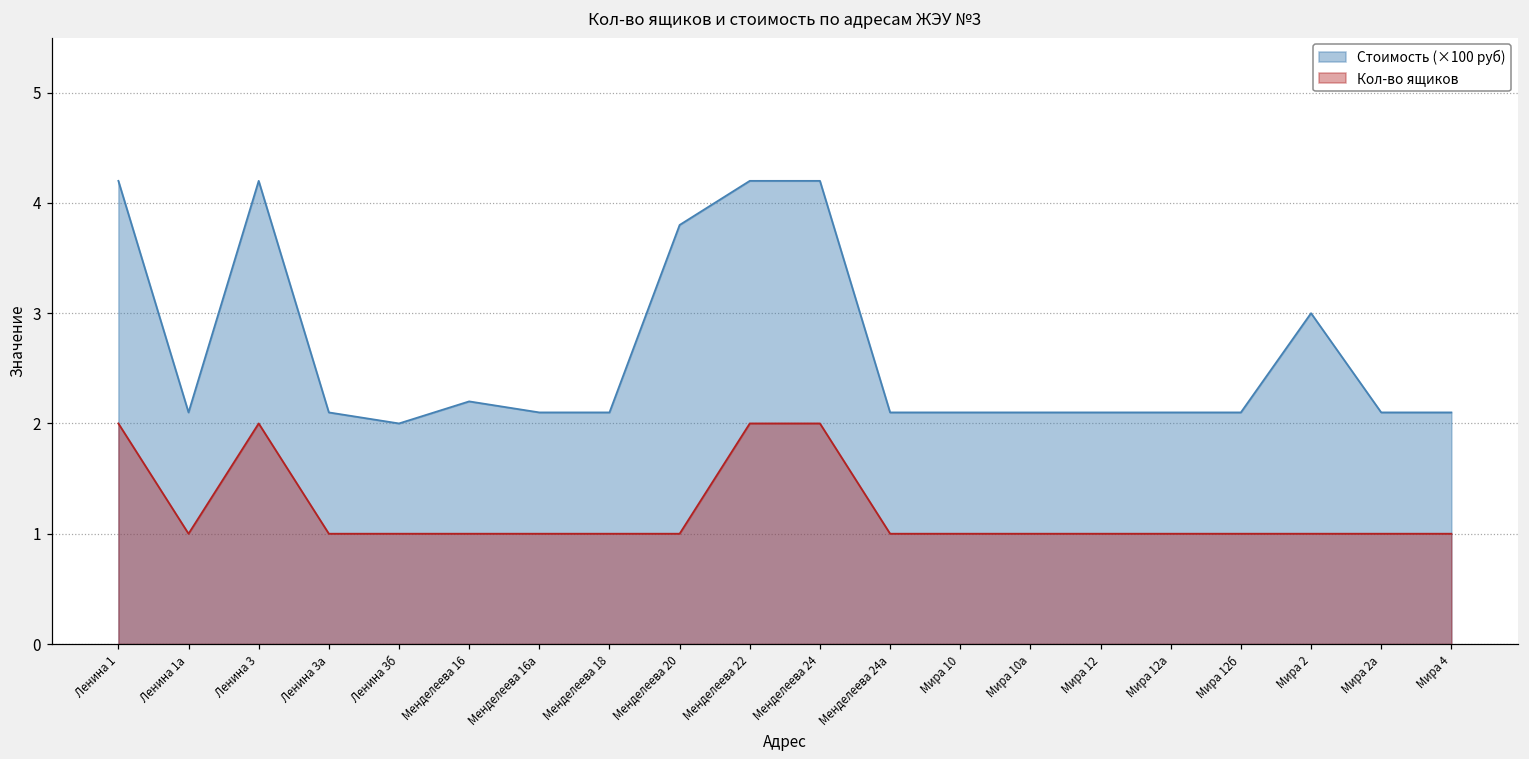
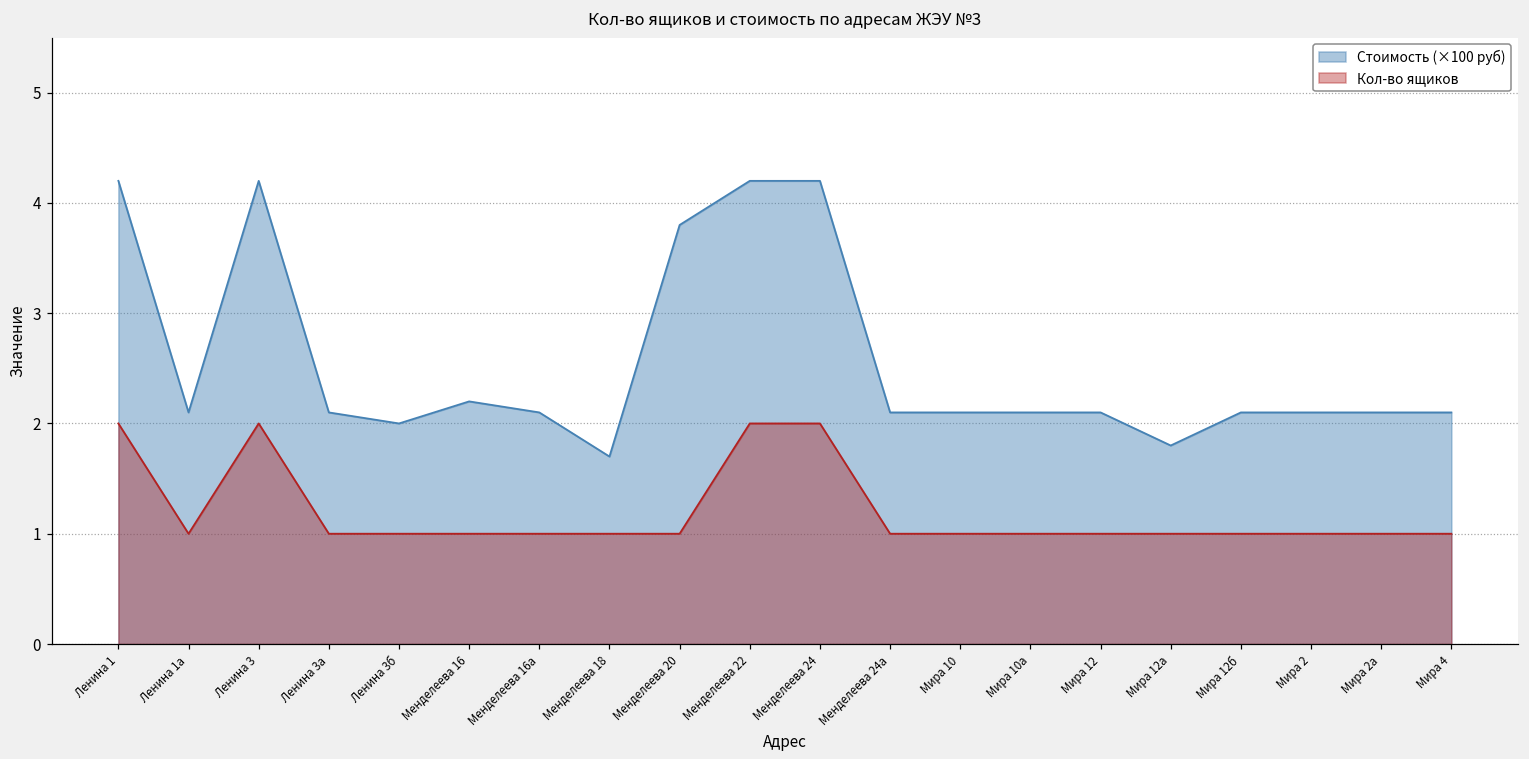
Стоимость (×100 руб), Менделеева 18: 2.1 -> 1.7
Стоимость (×100 руб), Мира 12а: 2.1 -> 1.8
Стоимость (×100 руб), Мира 2: 3.0 -> 2.1
